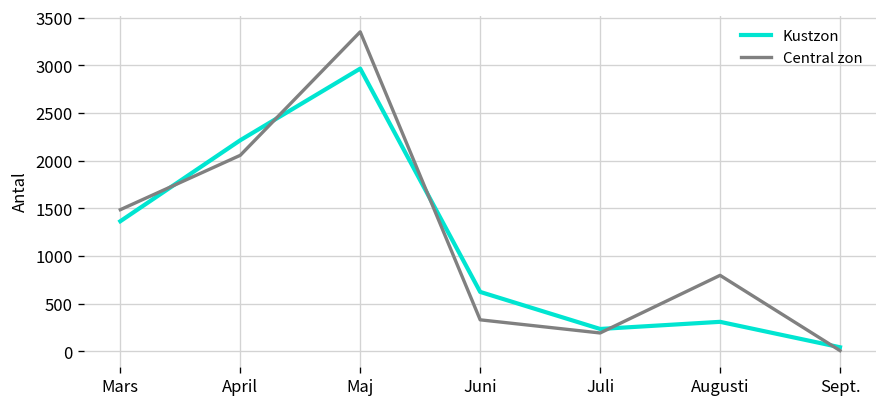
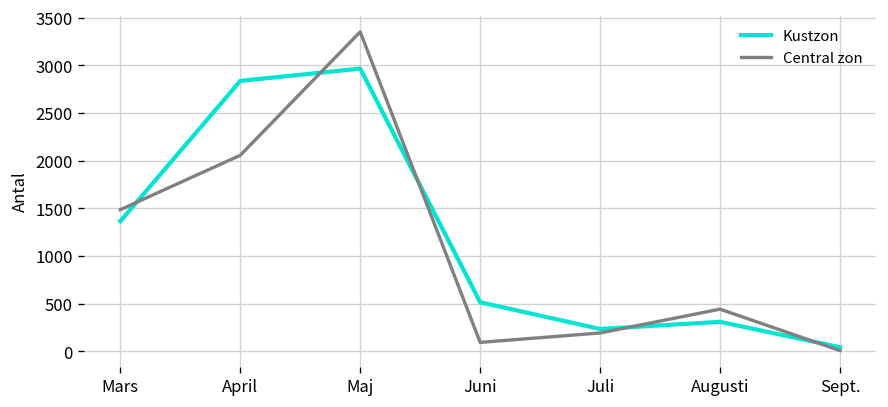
Kustzon, April: 2200 -> 2800
Kustzon, Juni: 600 -> 500
Central zon, Juni: 300 -> 100
Central zon, Augusti: 800 -> 400
